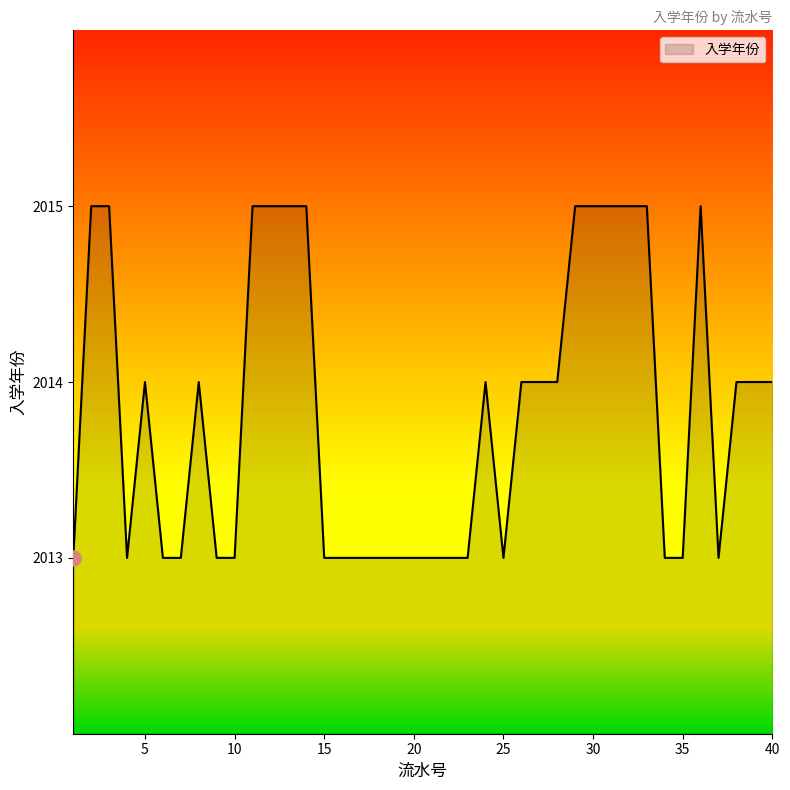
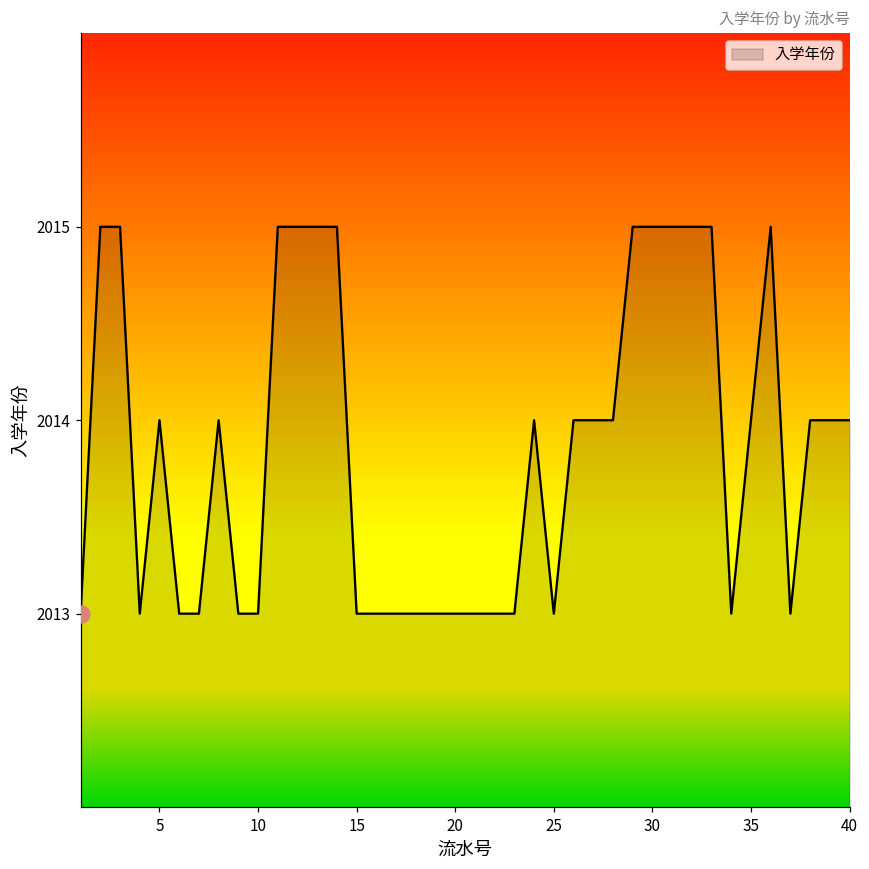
入学年份, 35: 2013 -> 2014
